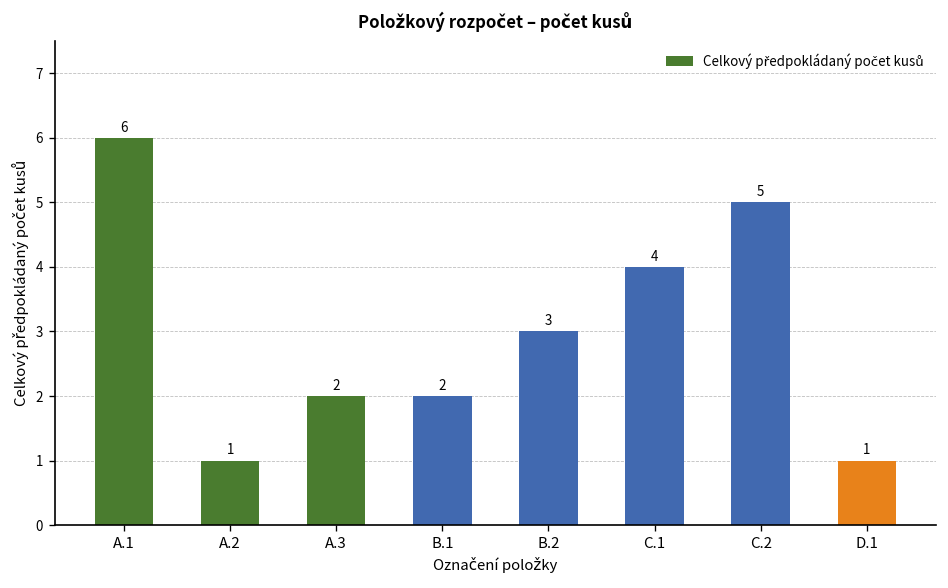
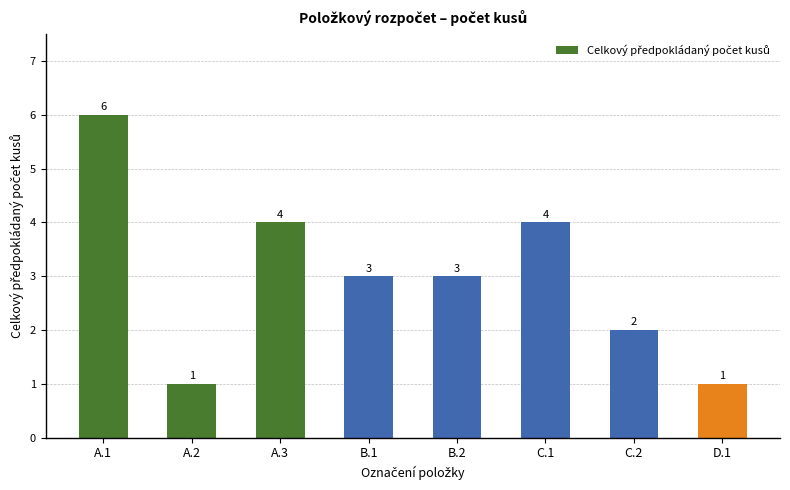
A.3: 2 -> 4
B.1: 2 -> 3
C.2: 5 -> 2
